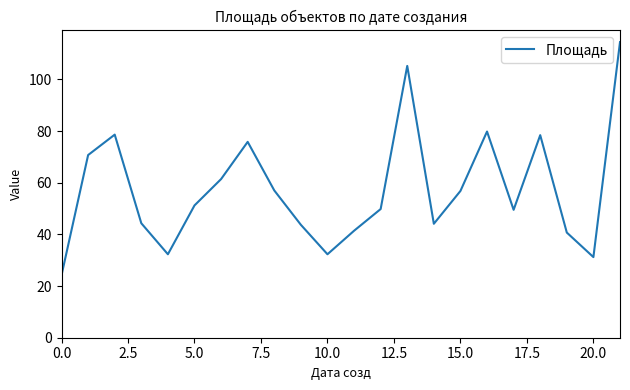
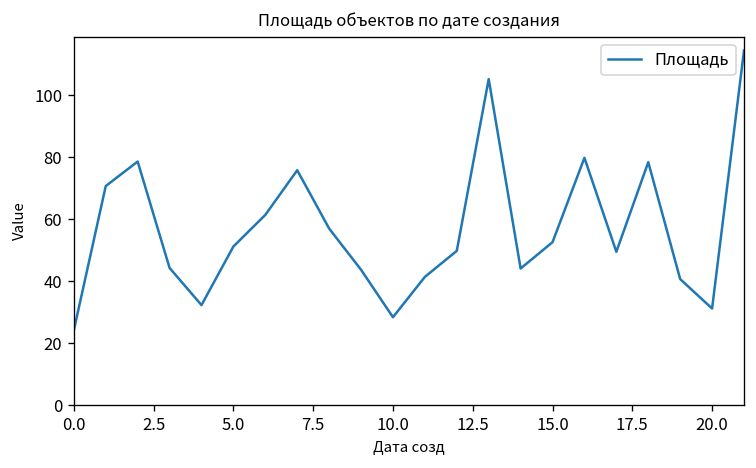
10.0: 32 -> 28
15.0: 57 -> 53
